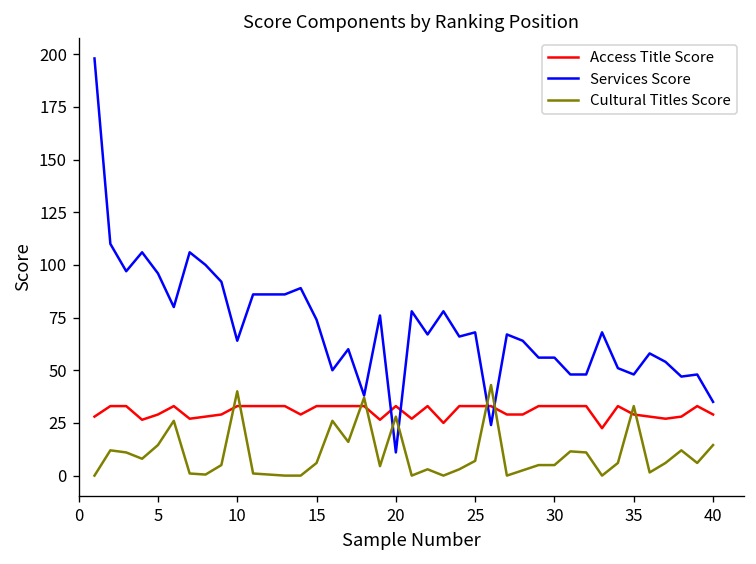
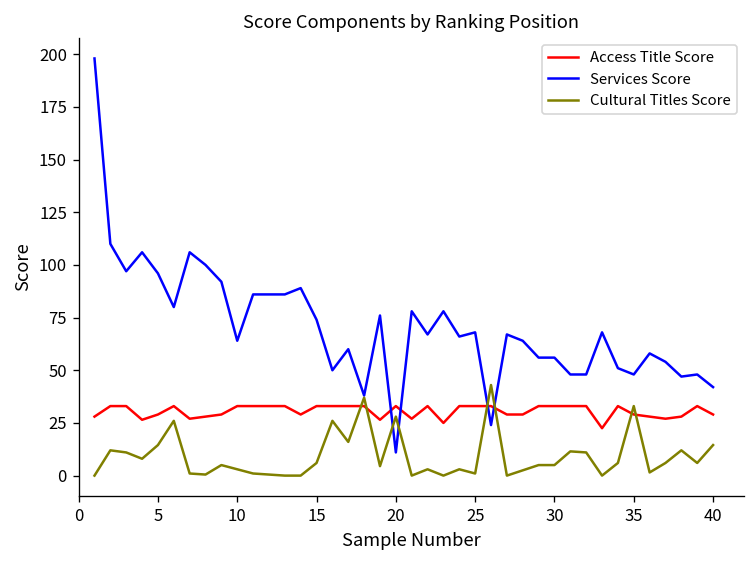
Cultural Titles Score, 10: 40 -> 3
Cultural Titles Score, 25: 7 -> 1
Services Score, 40: 35 -> 42
